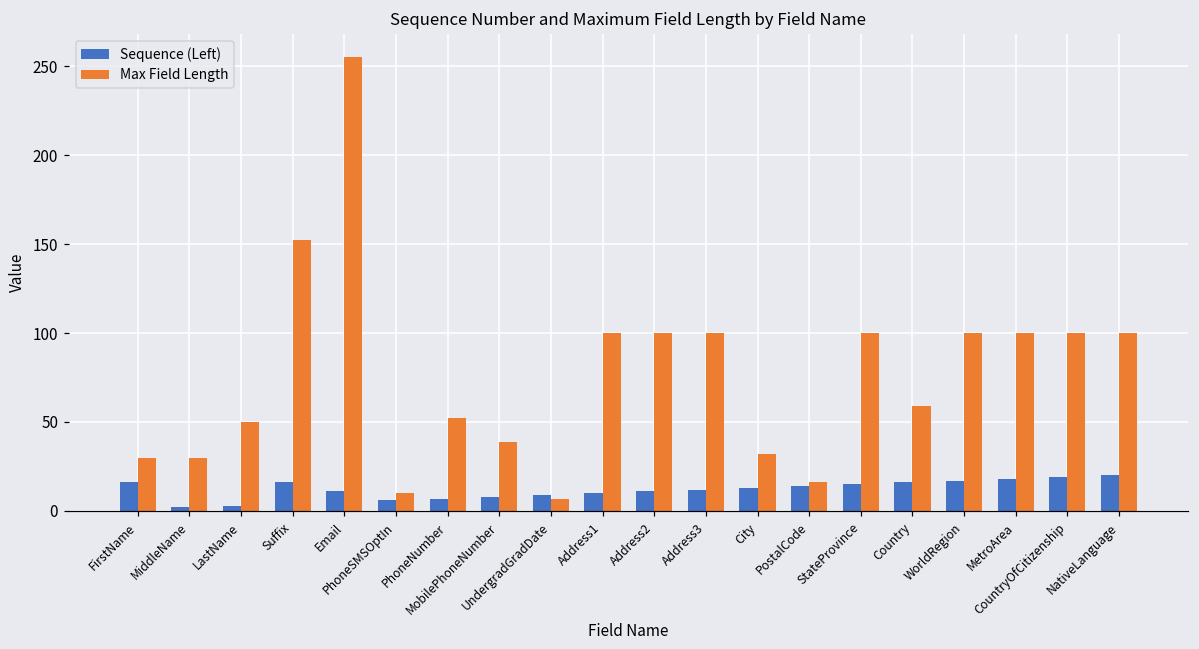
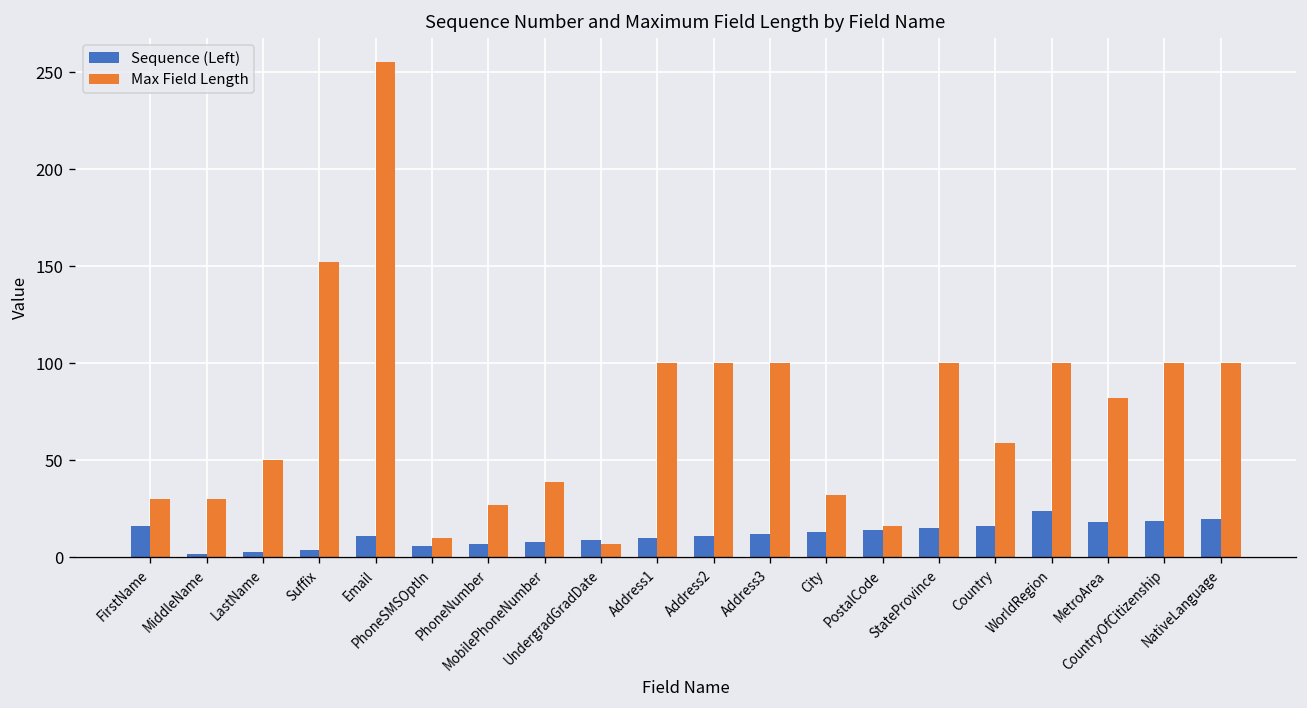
Sequence (Left), Suffix: 16 -> 4
Max Field Length, PhoneNumber: 52 -> 27
Sequence (Left), WorldRegion: 17 -> 24
Max Field Length, MetroArea: 100 -> 82
